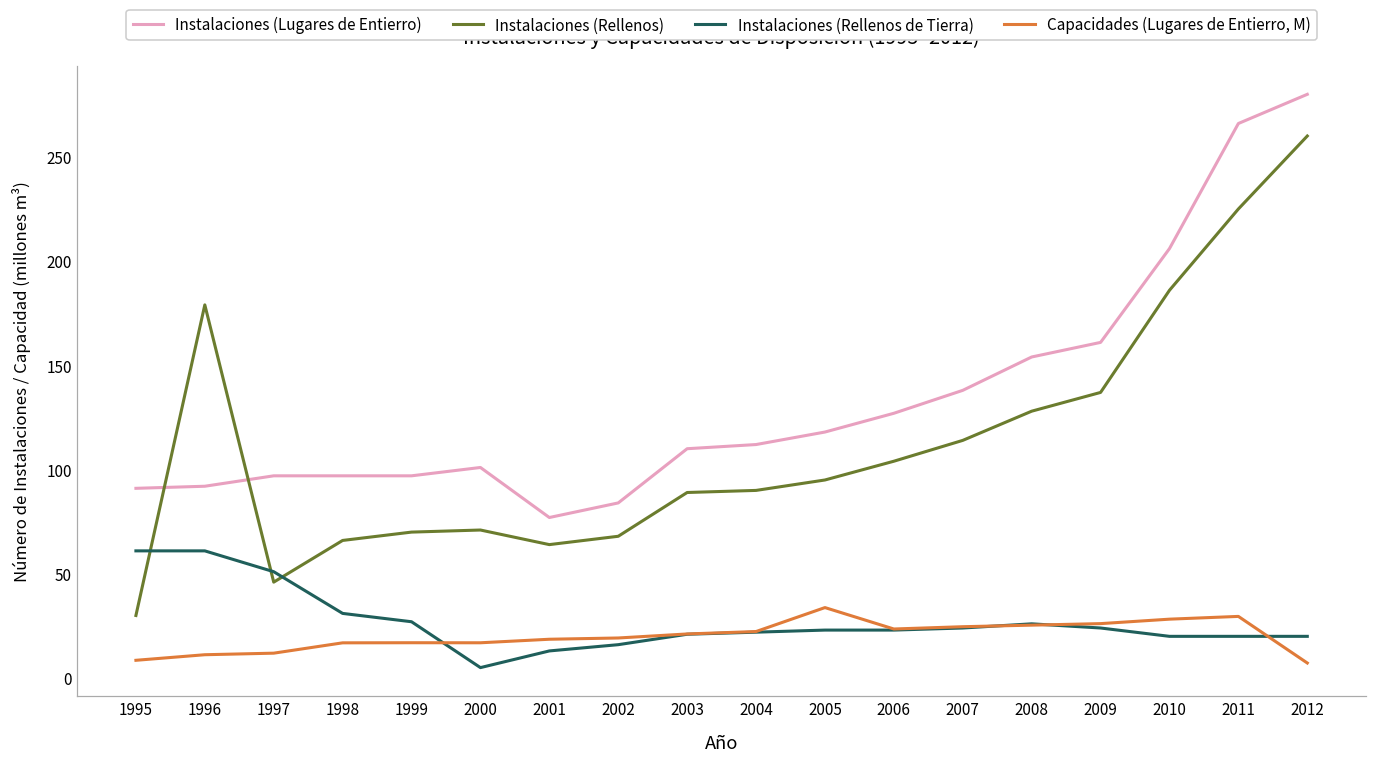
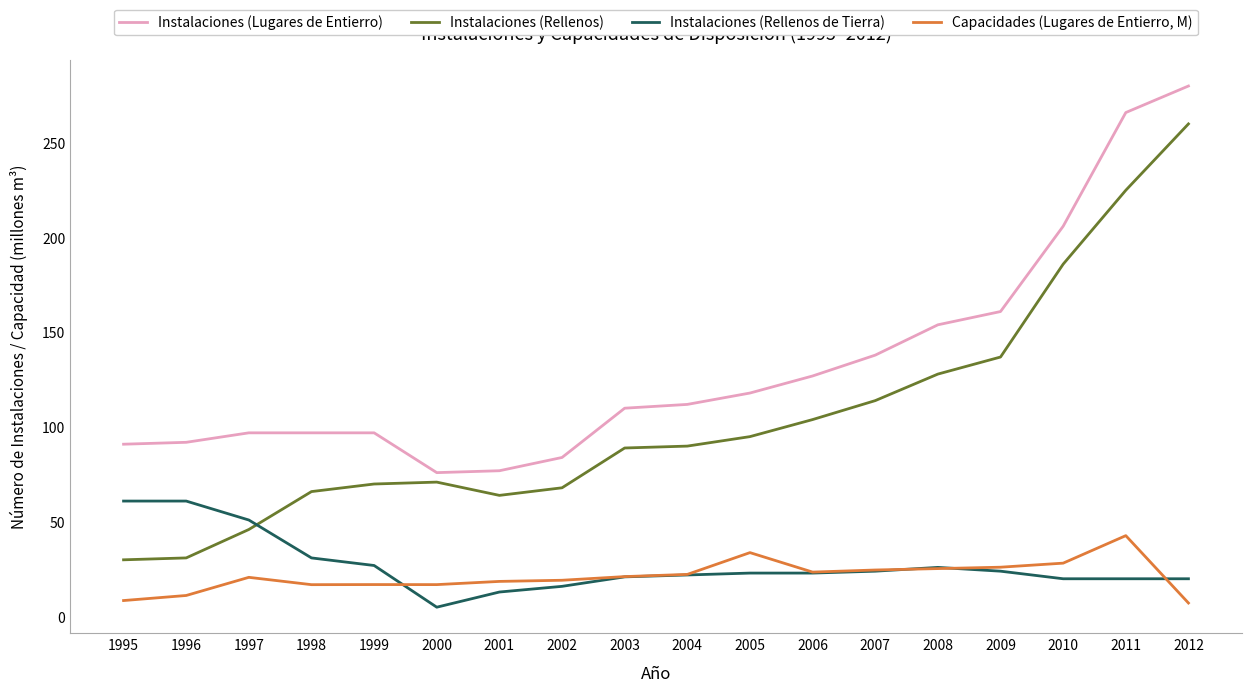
Instalaciones (Rellenos), 1996: 179 -> 31
Capacidades (Lugares de Entierro, M), 1997: 12 -> 21
Instalaciones (Lugares de Entierro), 2000: 101 -> 76
Capacidades (Lugares de Entierro, M), 2011: 30 -> 43
